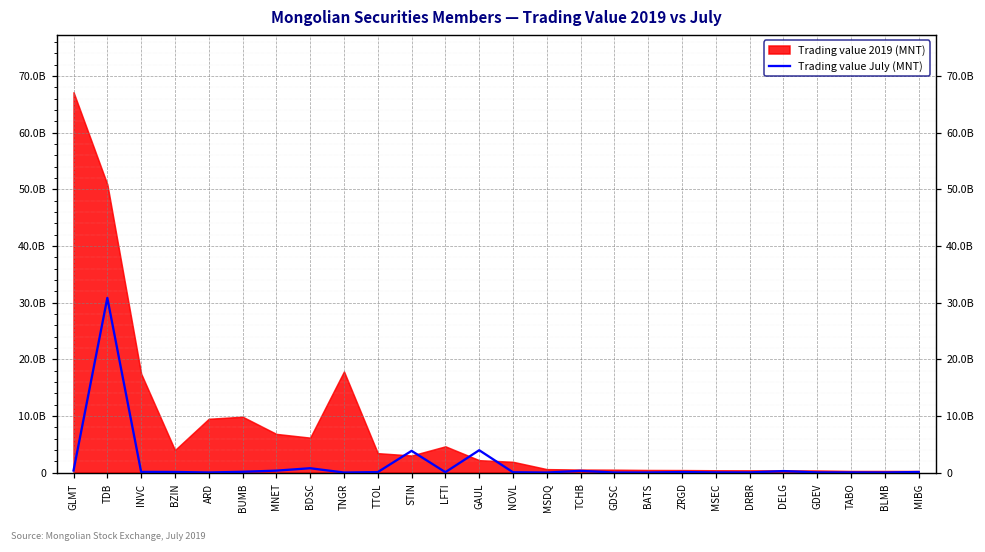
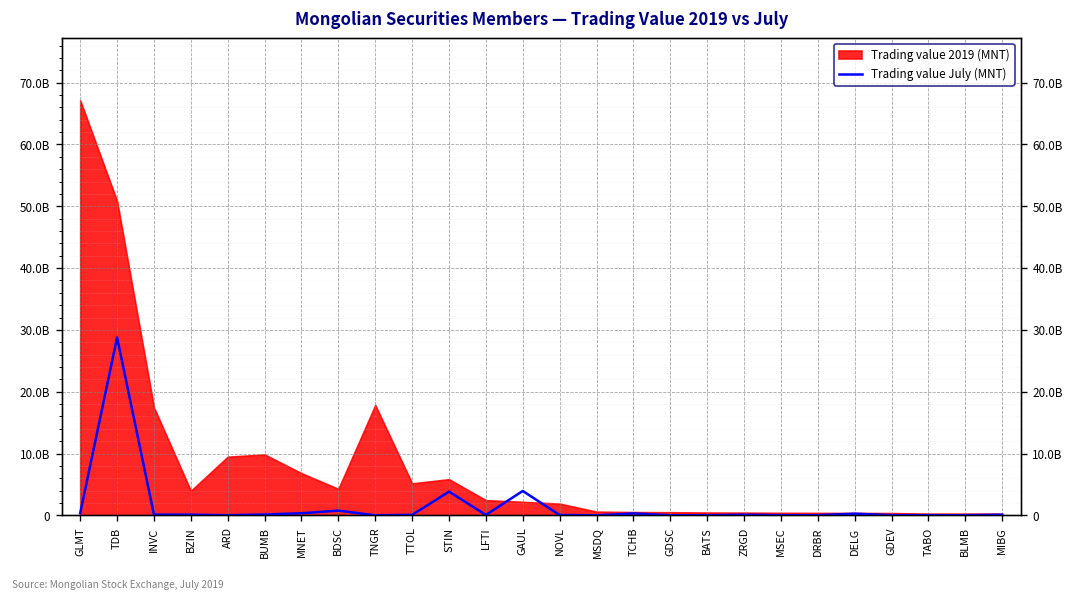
Trading value July (MNT), TDB: 31000000000 -> 29000000000
Trading value 2019 (MNT), BDSC: 6000000000 -> 4000000000
Trading value 2019 (MNT), TTOL: 3000000000 -> 5000000000
Trading value 2019 (MNT), STIN: 3000000000 -> 6000000000
Trading value 2019 (MNT), LFTI: 5000000000 -> 2000000000
